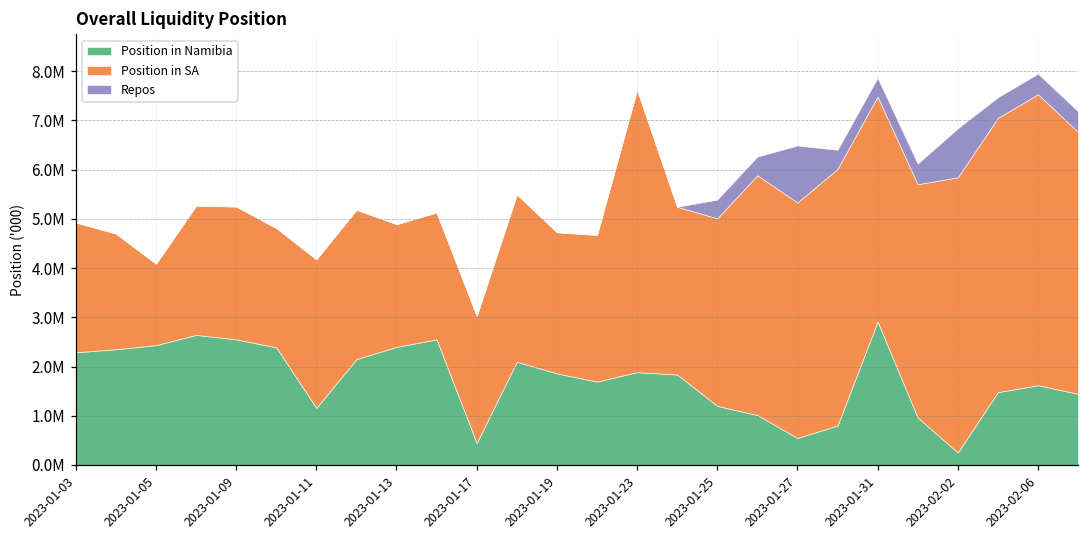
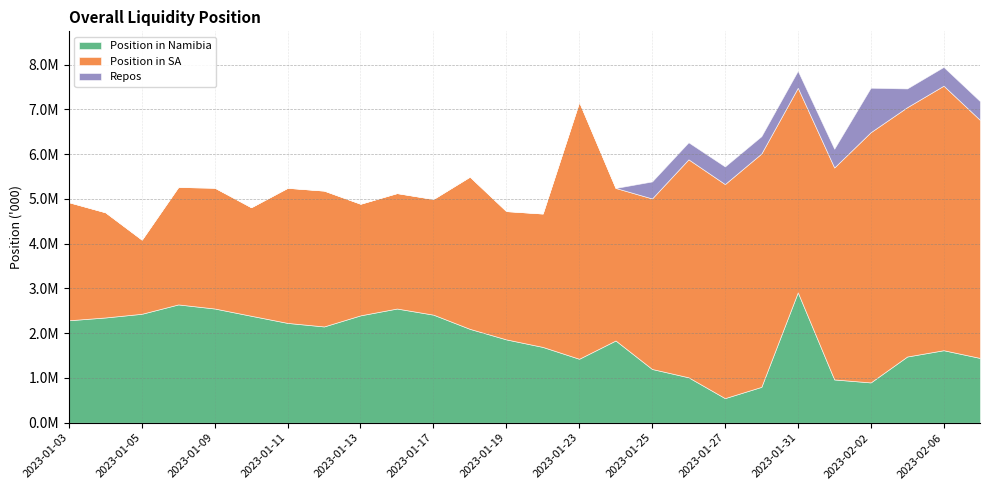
Position in Namibia, 2023-01-11: 1200000 -> 2200000
Position in Namibia, 2023-01-17: 400000 -> 2400000
Position in Namibia, 2023-01-23: 1900000 -> 1400000
Repos, 2023-01-27: 1200000 -> 400000
Position in Namibia, 2023-02-02: 300000 -> 900000
